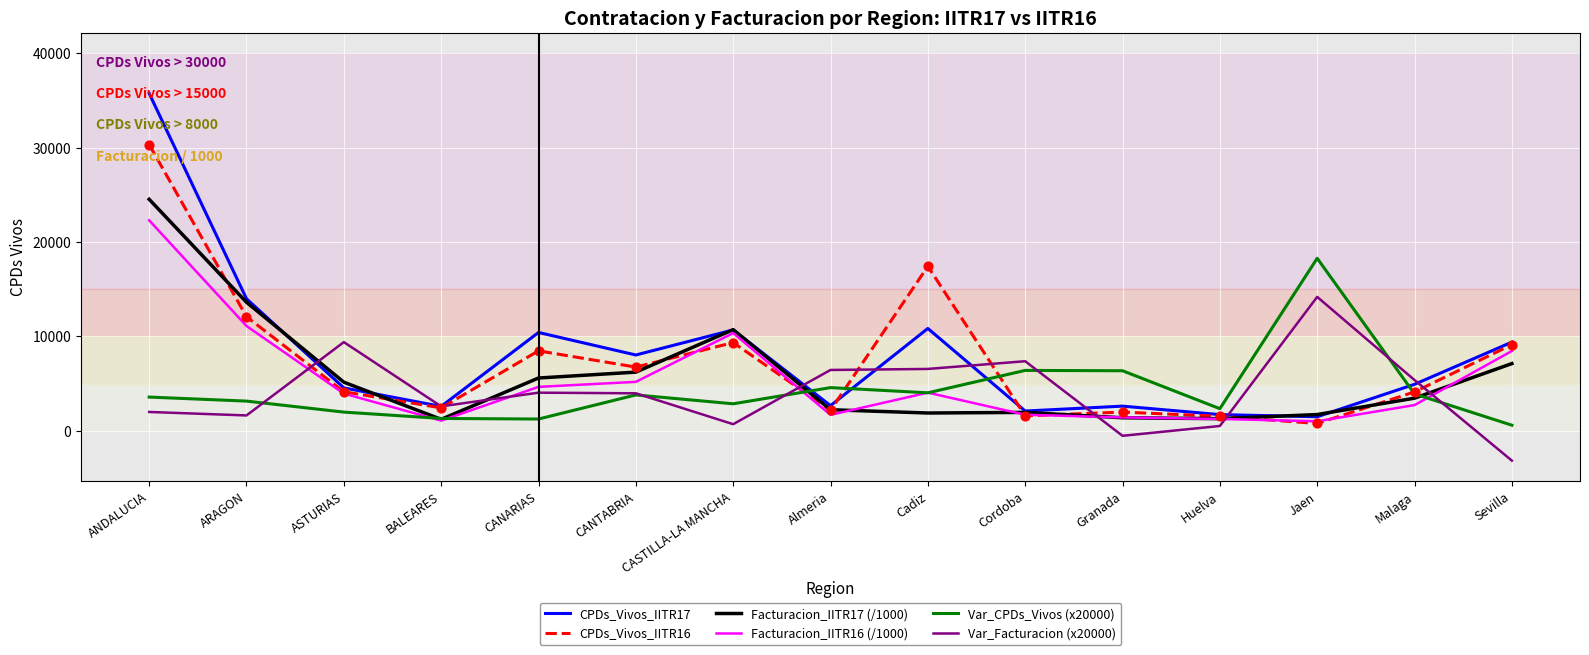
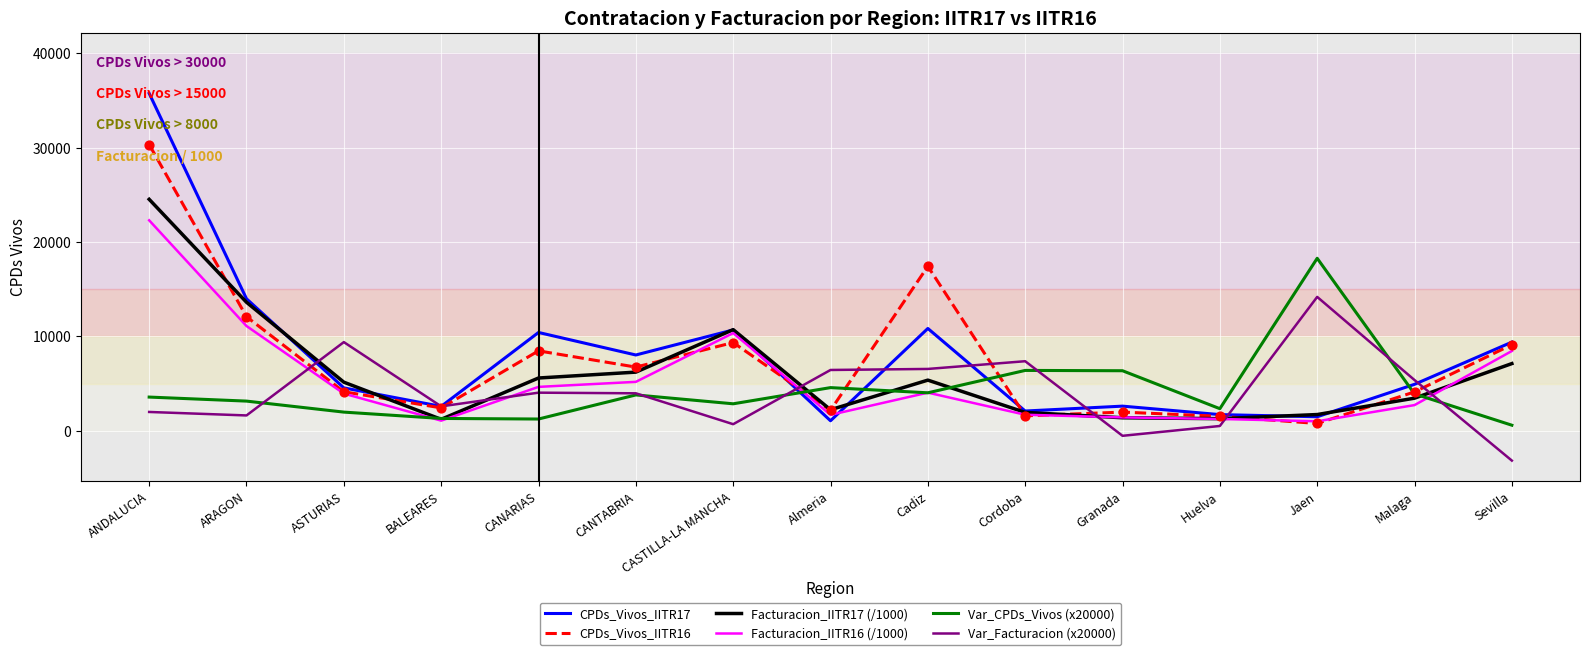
CPDs_Vivos_IITR17, Almeria: 3000 -> 1000
Facturacion_IITR17 (/1000), Cadiz: 2000 -> 5000
